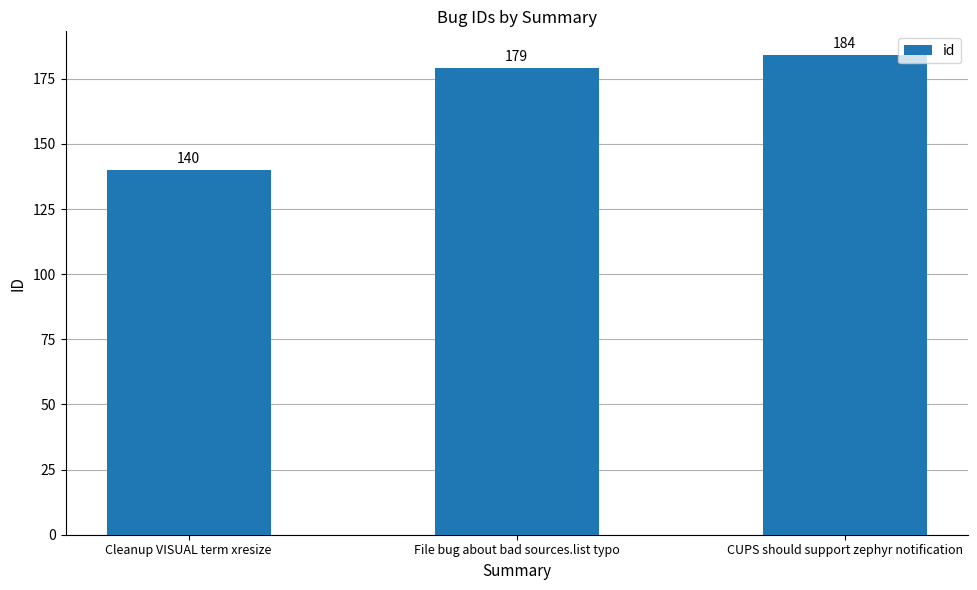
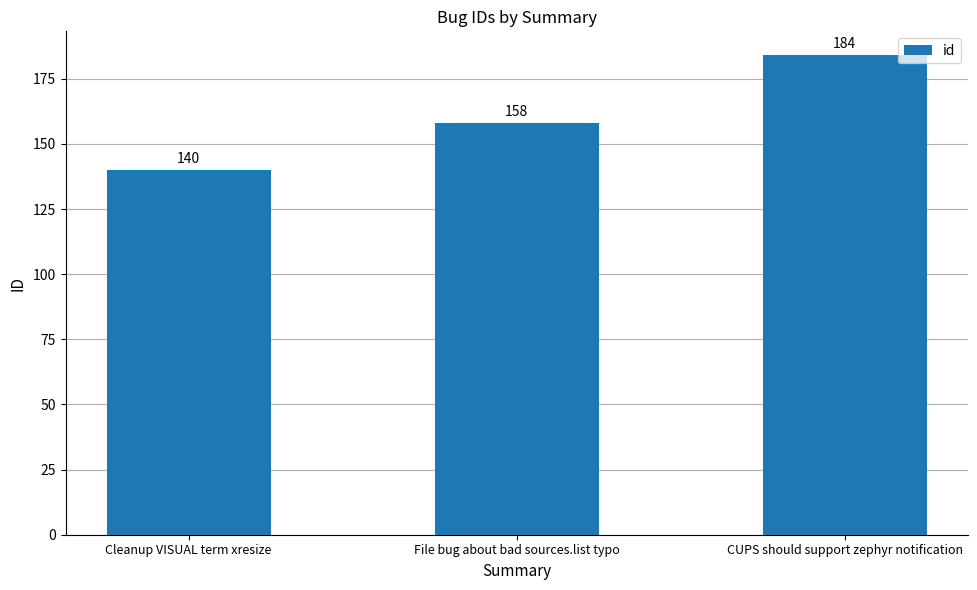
File bug about bad sources.list typo: 179 -> 158
